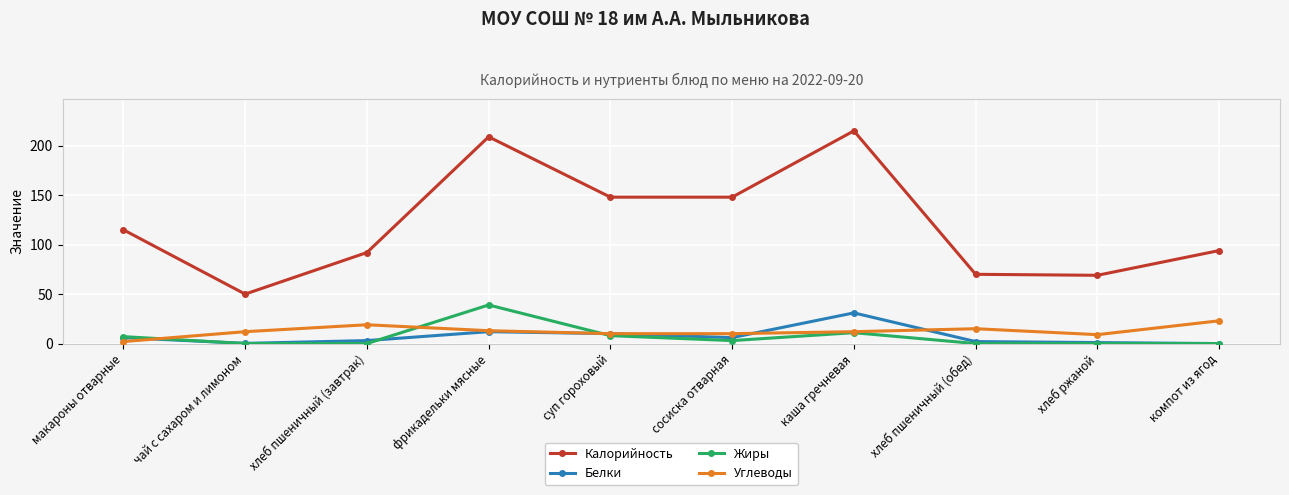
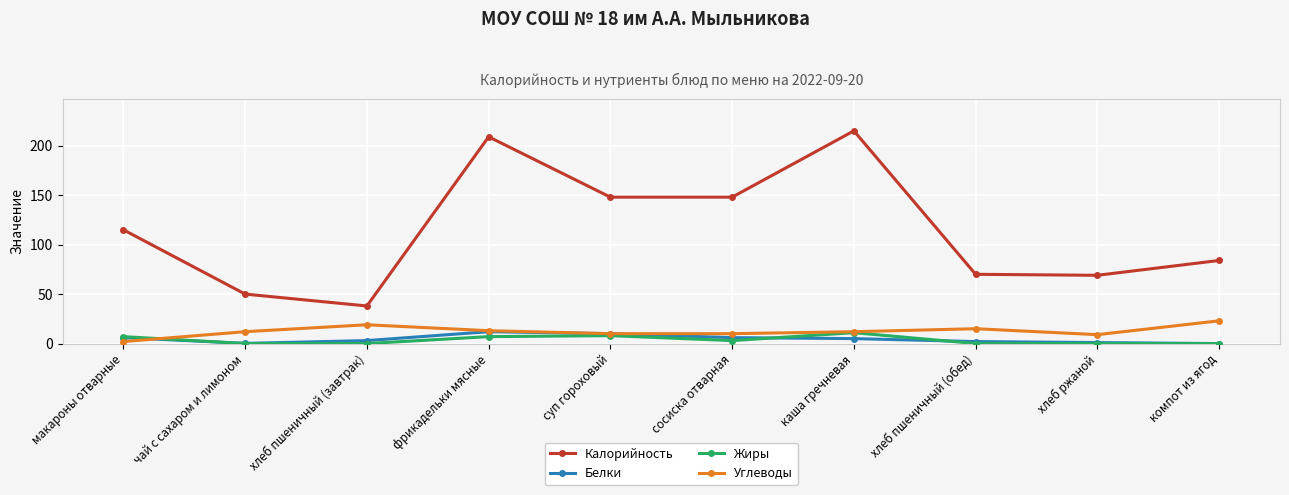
Калорийность, хлеб пшеничный (завтрак): 90 -> 40
Жиры, фрикадельки мясные: 40 -> 10
Белки, каша гречневая: 30 -> 10
Калорийность, компот из ягод: 90 -> 80
